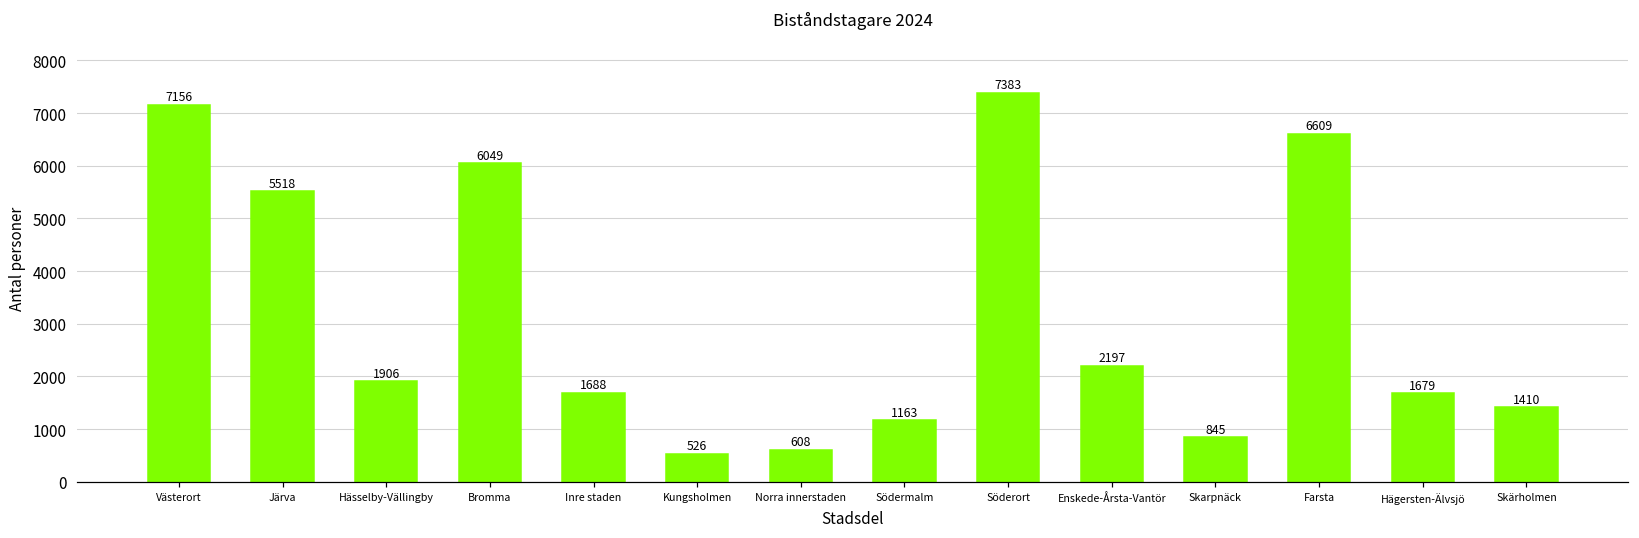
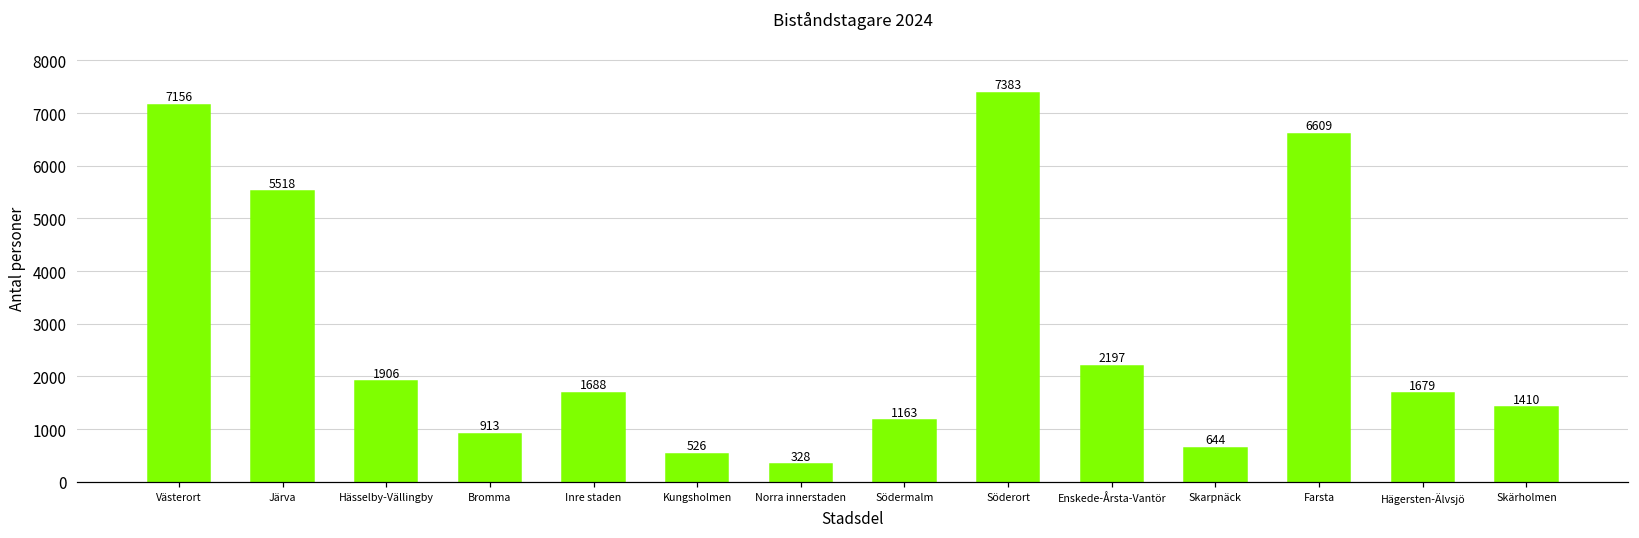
Bromma: 6049 -> 913
Norra innerstaden: 608 -> 328
Skarpnäck: 845 -> 644
